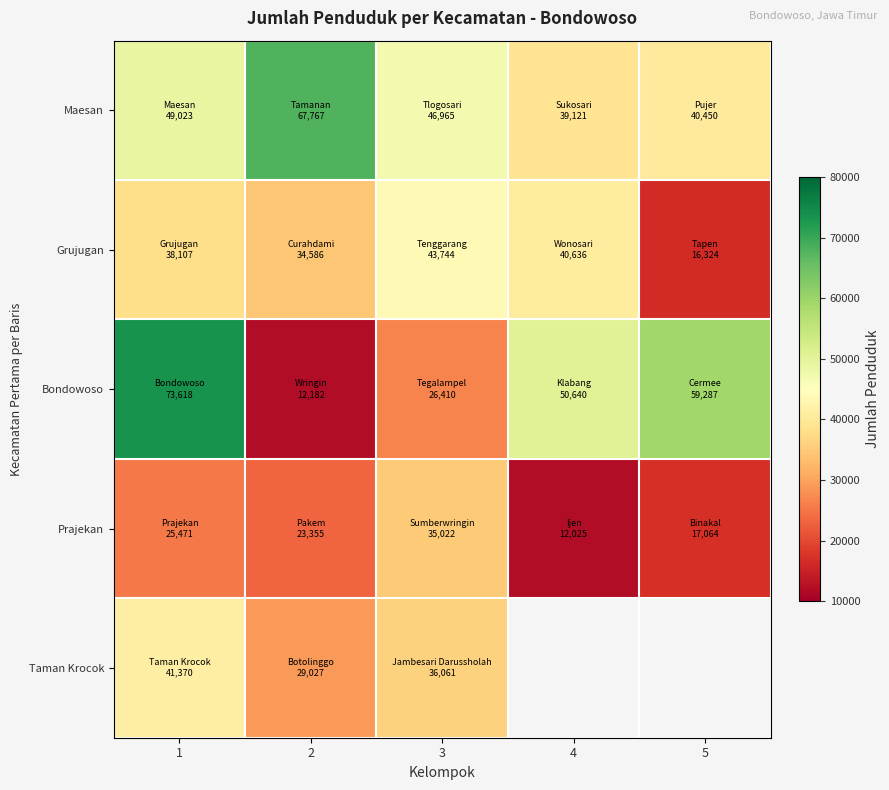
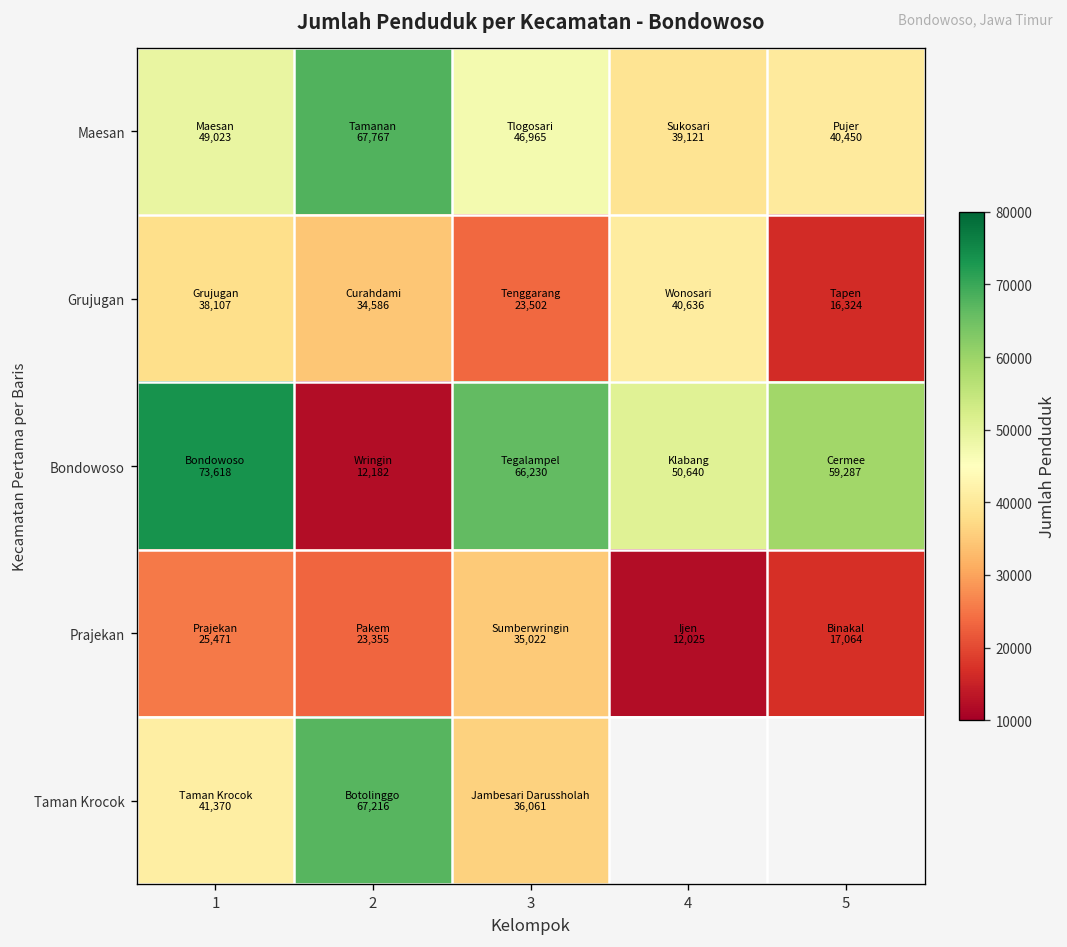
Grujugan, 3: 43,744 -> 23,502
Bondowoso, 3: 26,410 -> 66,230
Taman Krocok, 2: 29,027 -> 67,216
